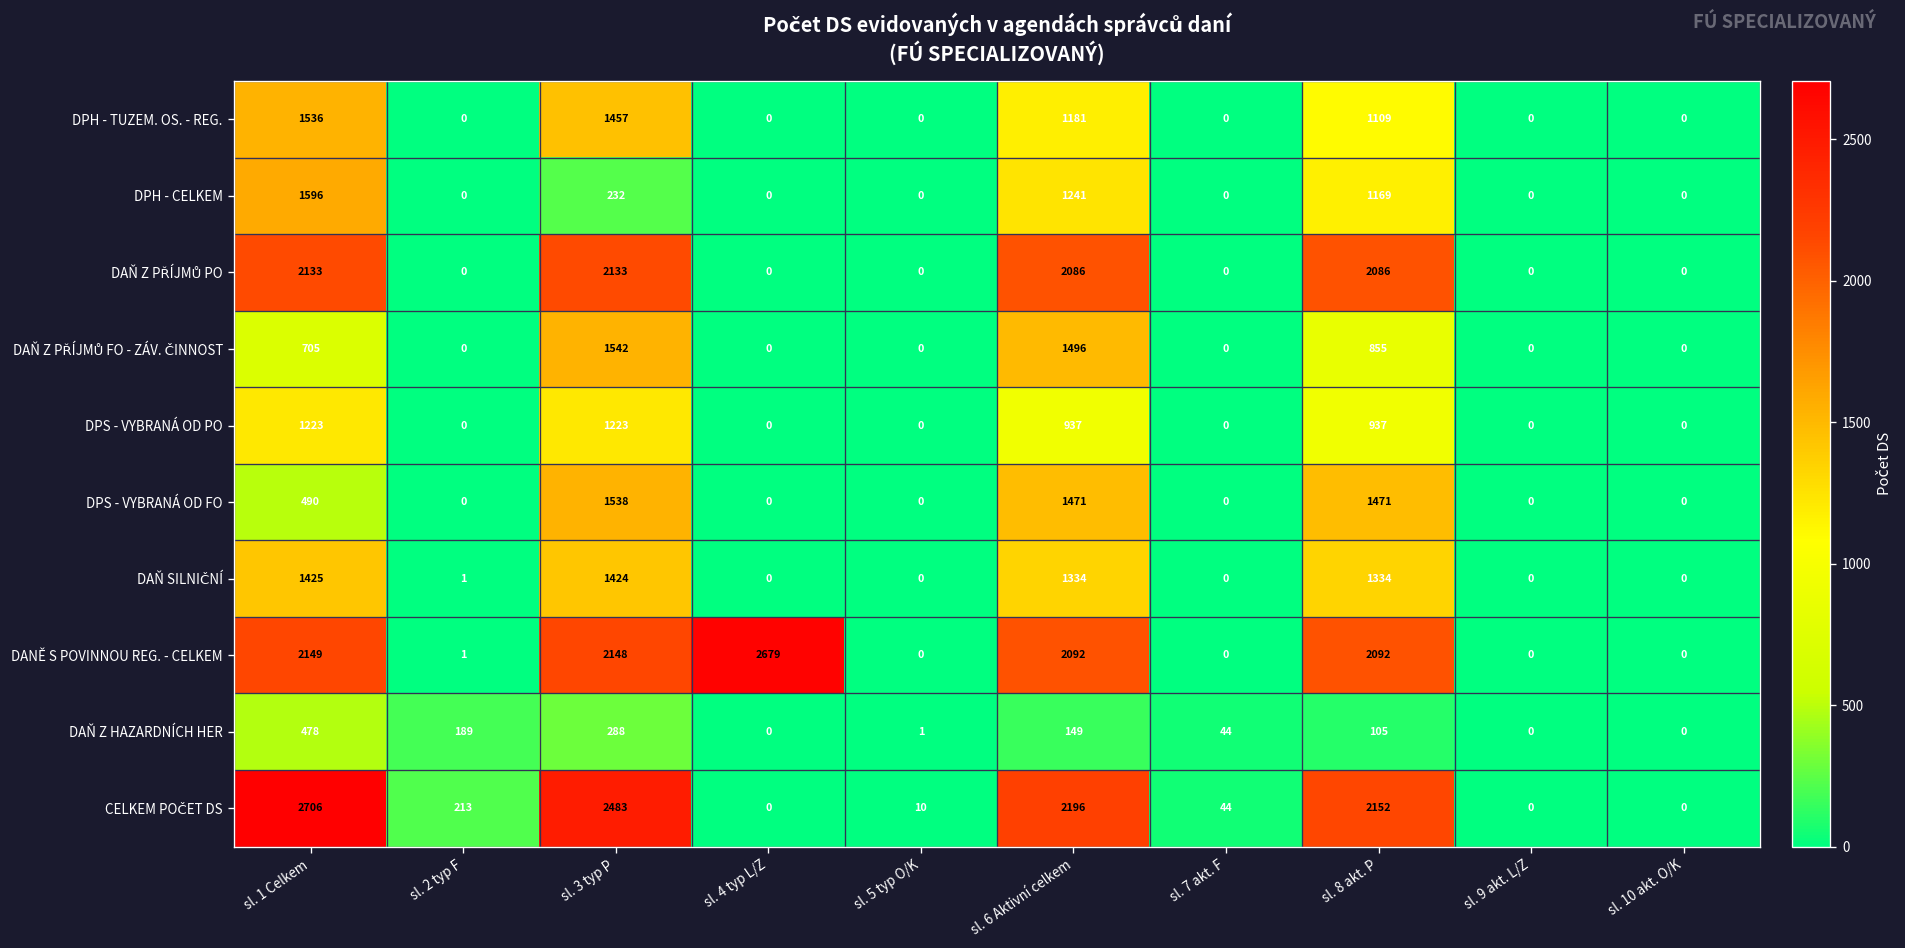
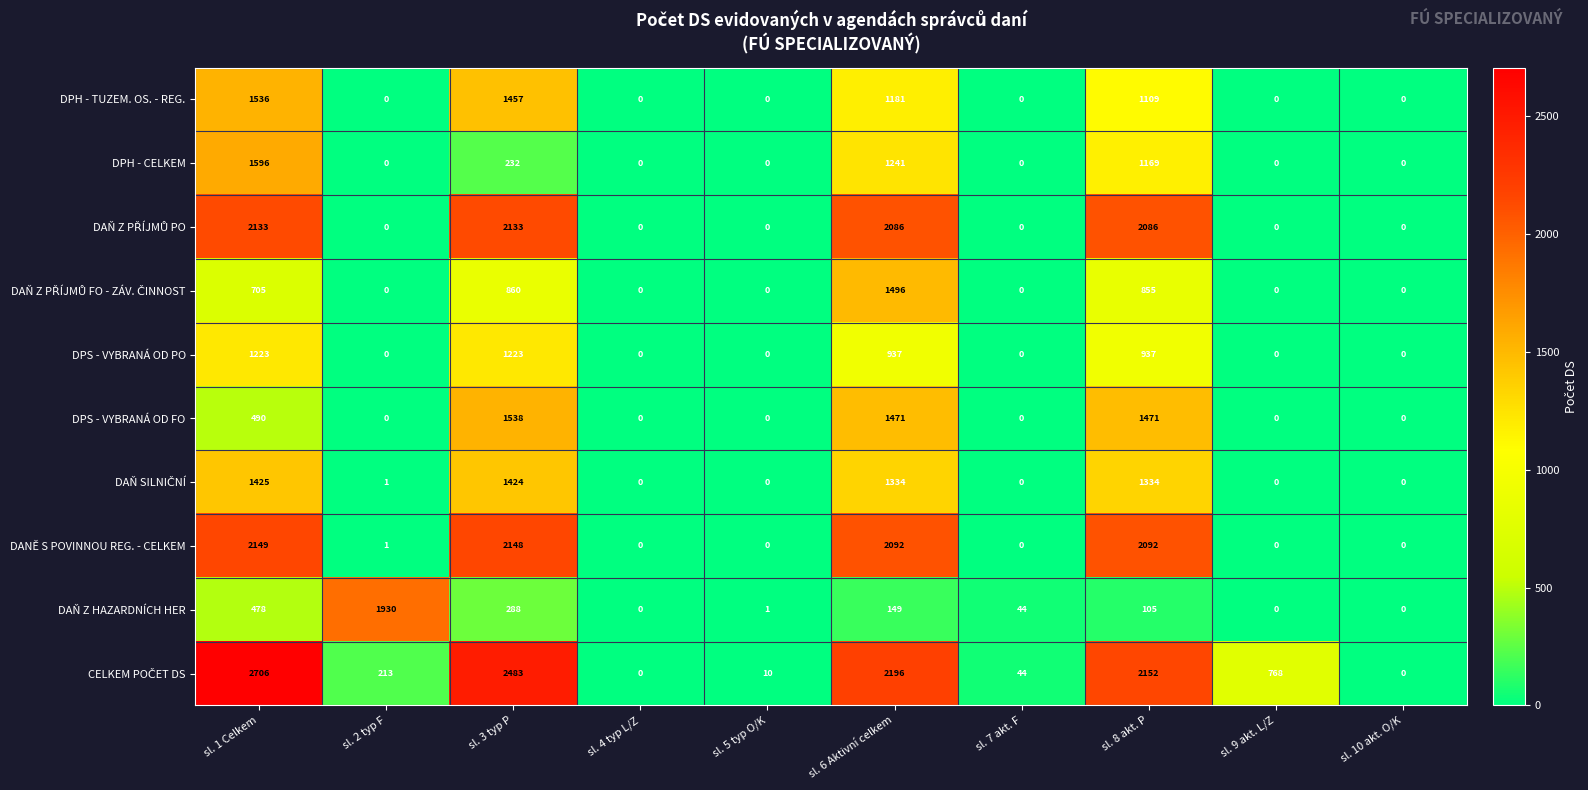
DAŇ Z PŘÍJMŮ FO - ZÁV. ČINNOST, sl. 3 typ P: 1542 -> 860
DANĚ S POVINNOU REG. - CELKEM, sl. 4 typ L/Z: 2679 -> 0
DAŇ Z HAZARDNÍCH HER, sl. 2 typ F: 189 -> 1930
CELKEM POČET DS, sl. 9 akt. L/Z: 0 -> 768
